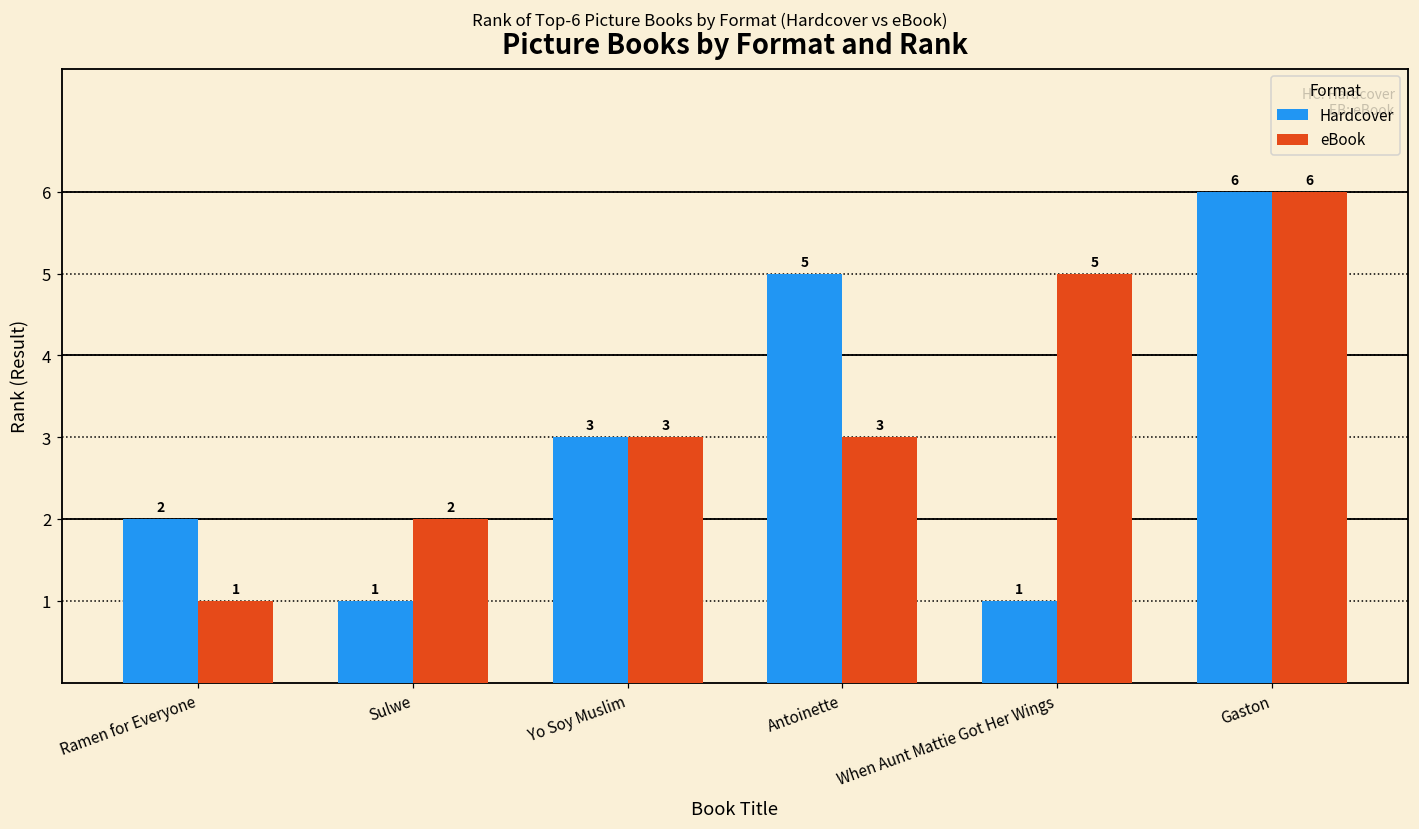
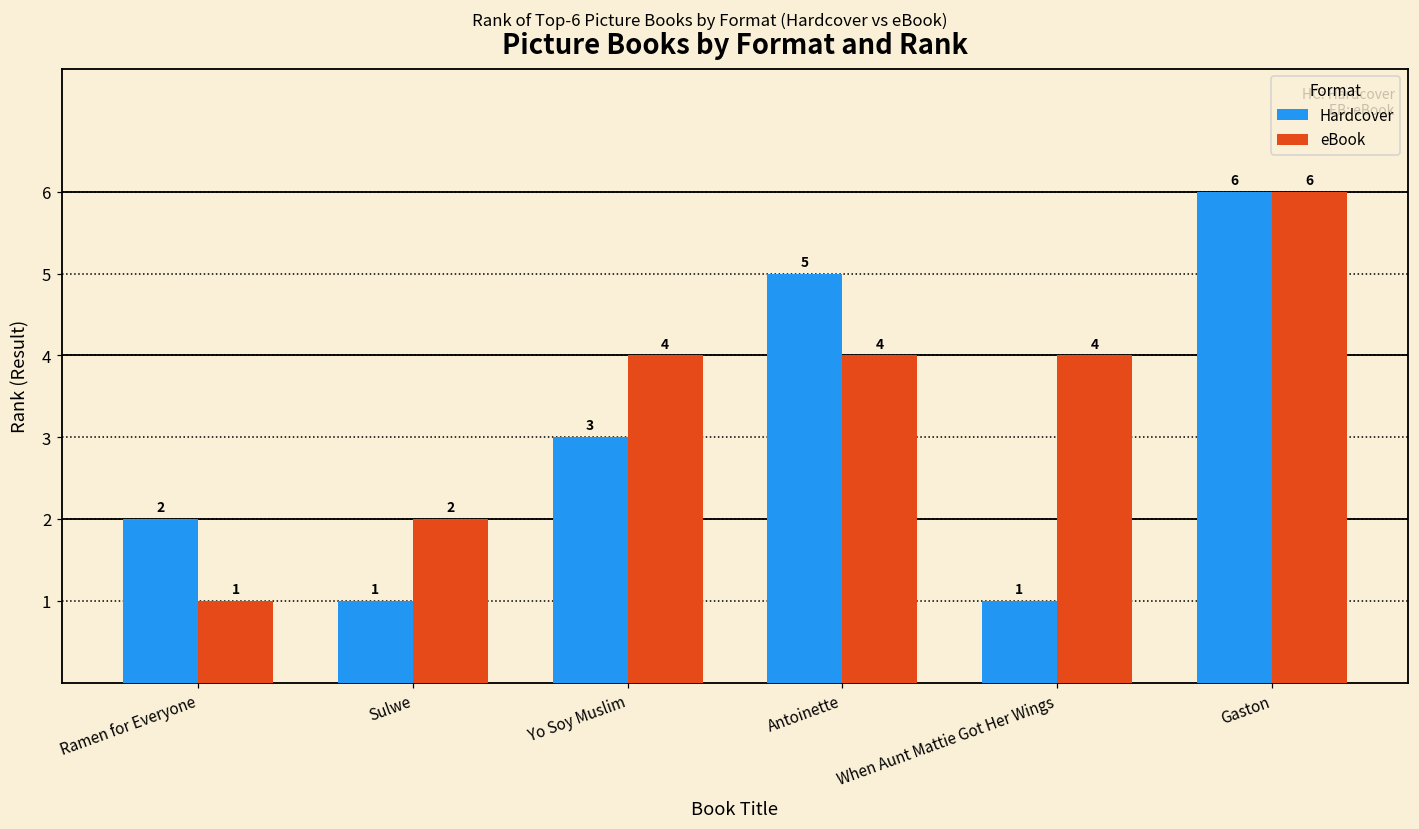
eBook, Yo Soy Muslim: 3 -> 4
eBook, Antoinette: 3 -> 4
eBook, When Aunt Mattie Got Her Wings: 5 -> 4
